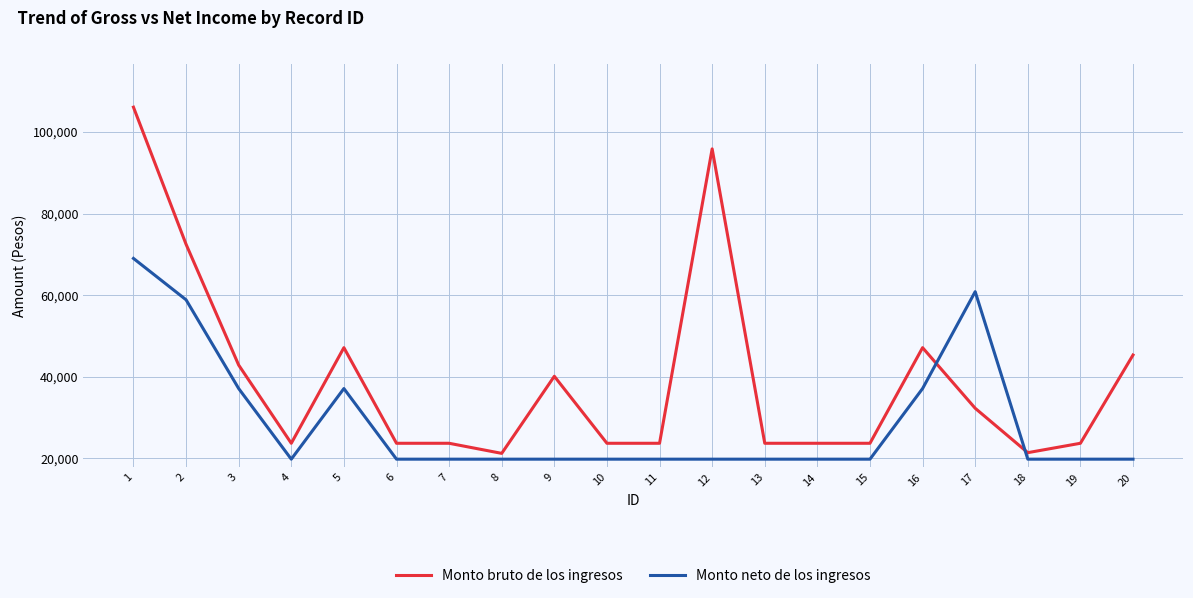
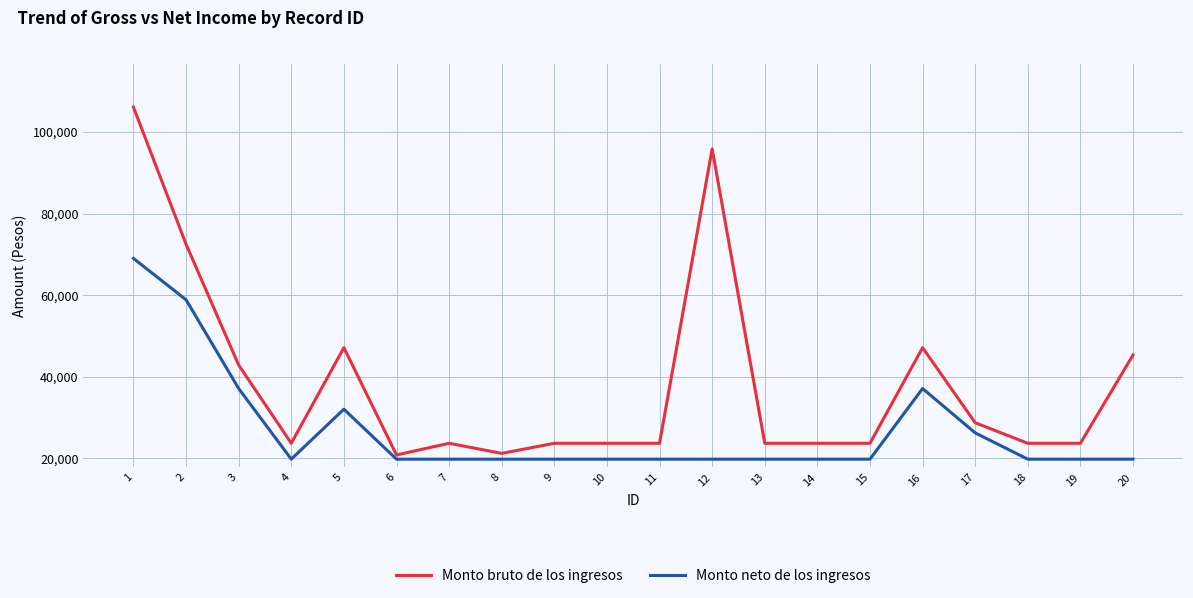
Monto neto de los ingresos, 5: 37,000 -> 32,000
Monto bruto de los ingresos, 6: 24,000 -> 21,000
Monto bruto de los ingresos, 9: 40,000 -> 24,000
Monto bruto de los ingresos, 17: 32,000 -> 29,000
Monto neto de los ingresos, 17: 61,000 -> 26,000
Monto bruto de los ingresos, 18: 21,000 -> 24,000
